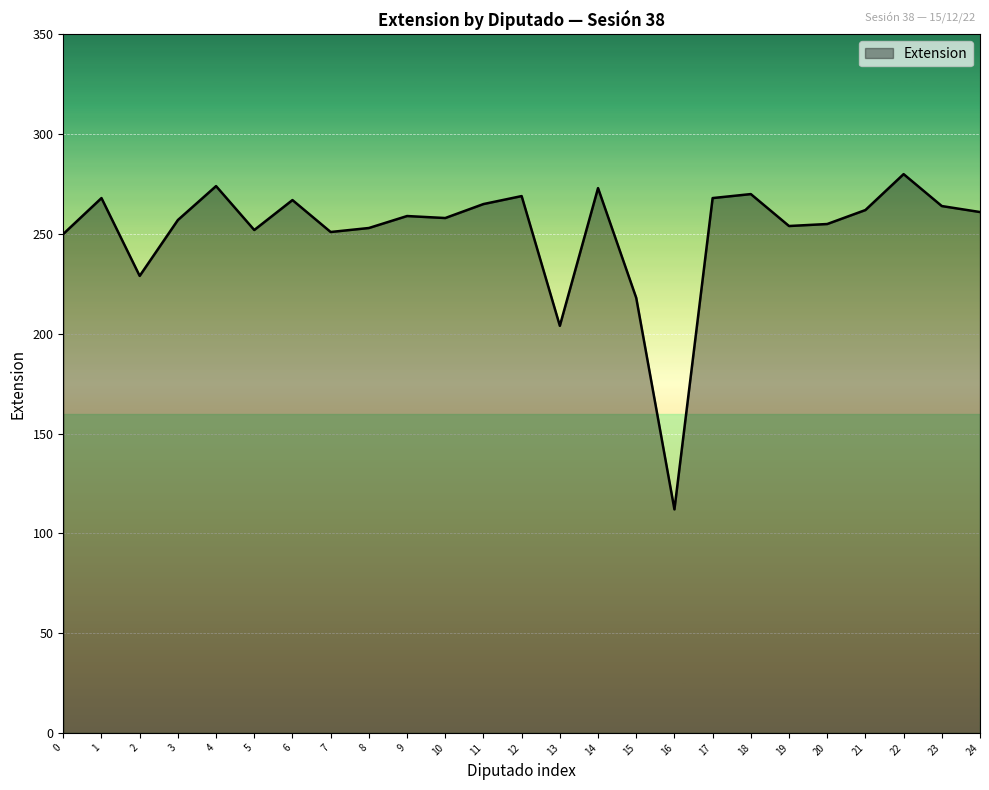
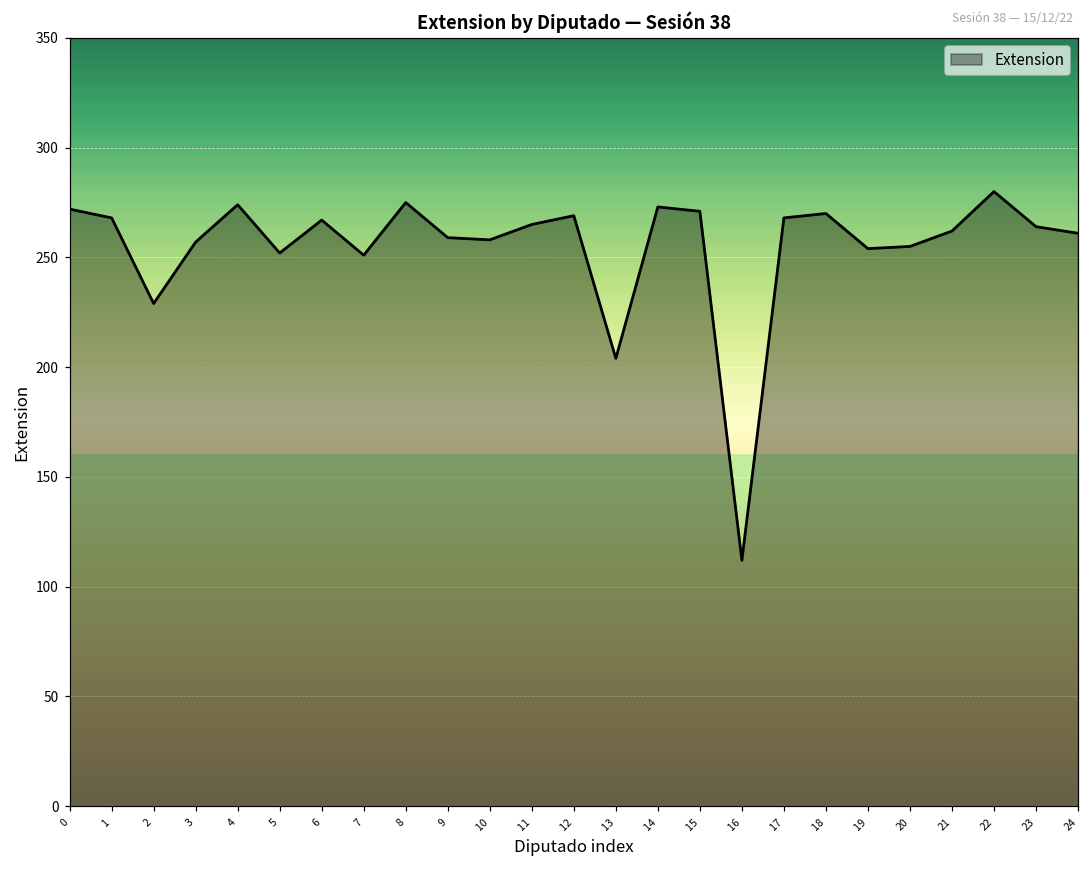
0: 250 -> 272
8: 253 -> 275
15: 218 -> 271
